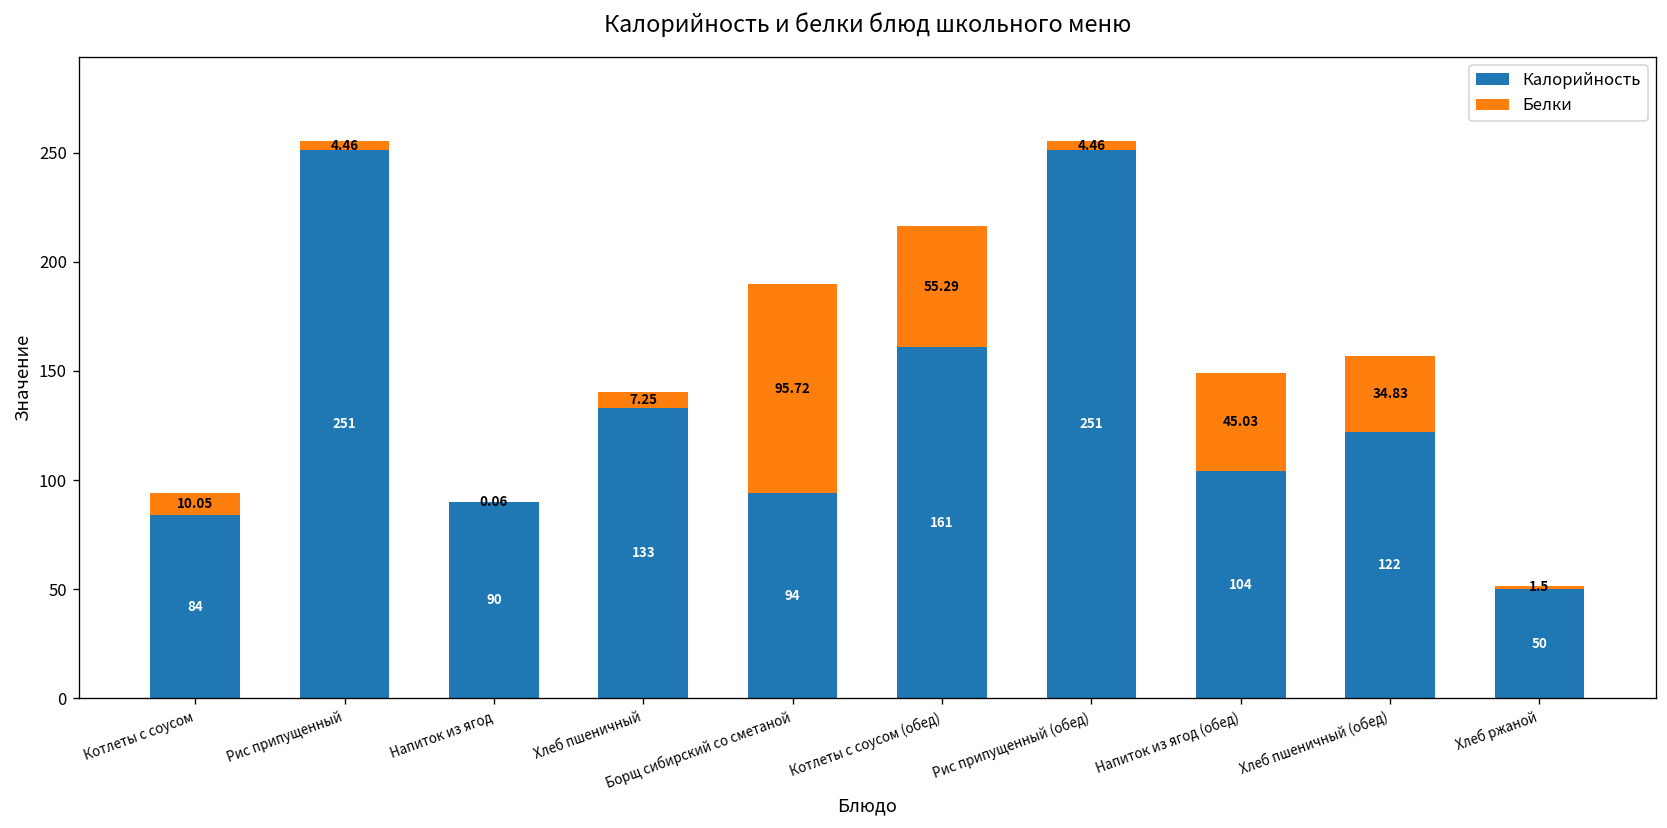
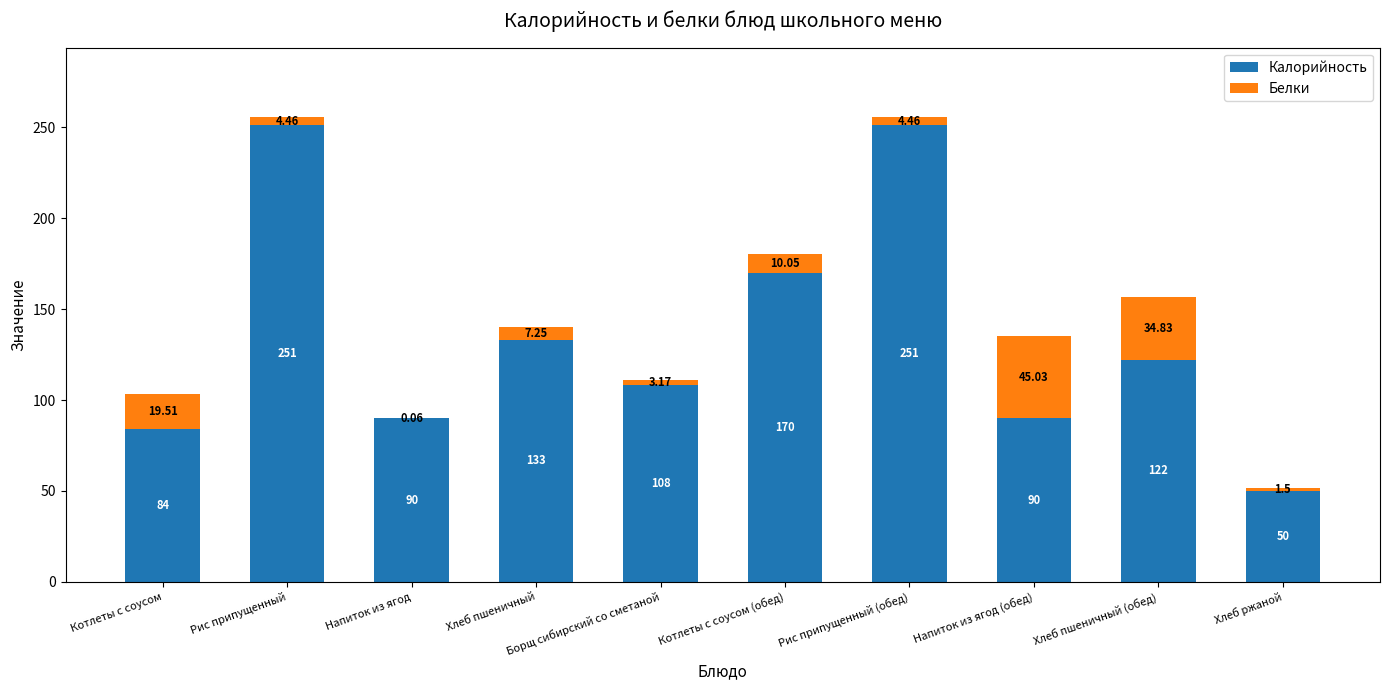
Белки, Котлеты с соусом: 10.05 -> 19.51
Калорийность, Борщ сибирский со сметаной: 94 -> 108
Белки, Борщ сибирский со сметаной: 95.72 -> 3.17
Калорийность, Котлеты с соусом (обед): 161 -> 170
Белки, Котлеты с соусом (обед): 55.29 -> 10.05
Калорийность, Напиток из ягод (обед): 104 -> 90
